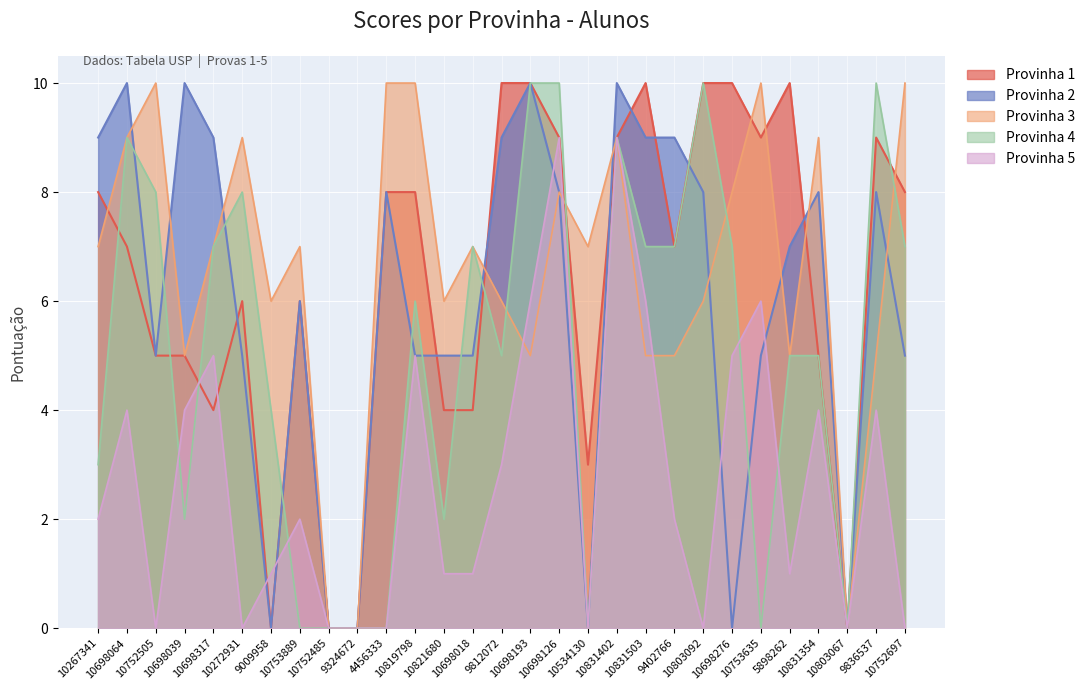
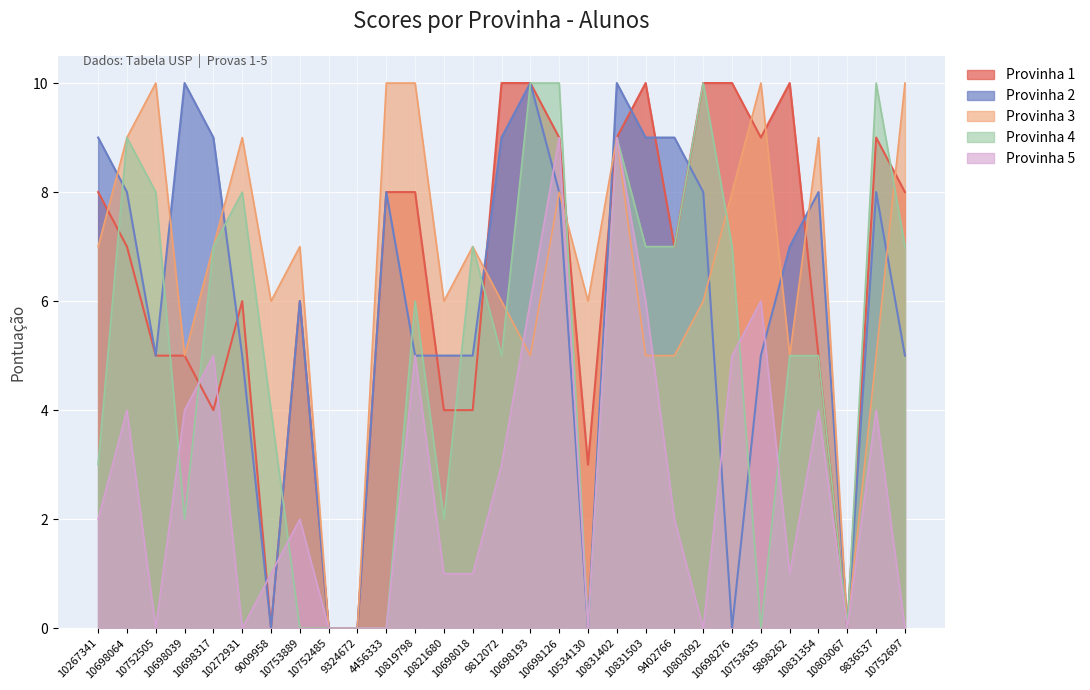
Provinha 2, 10698064: 10 -> 8
Provinha 3, 10534130: 7 -> 6
